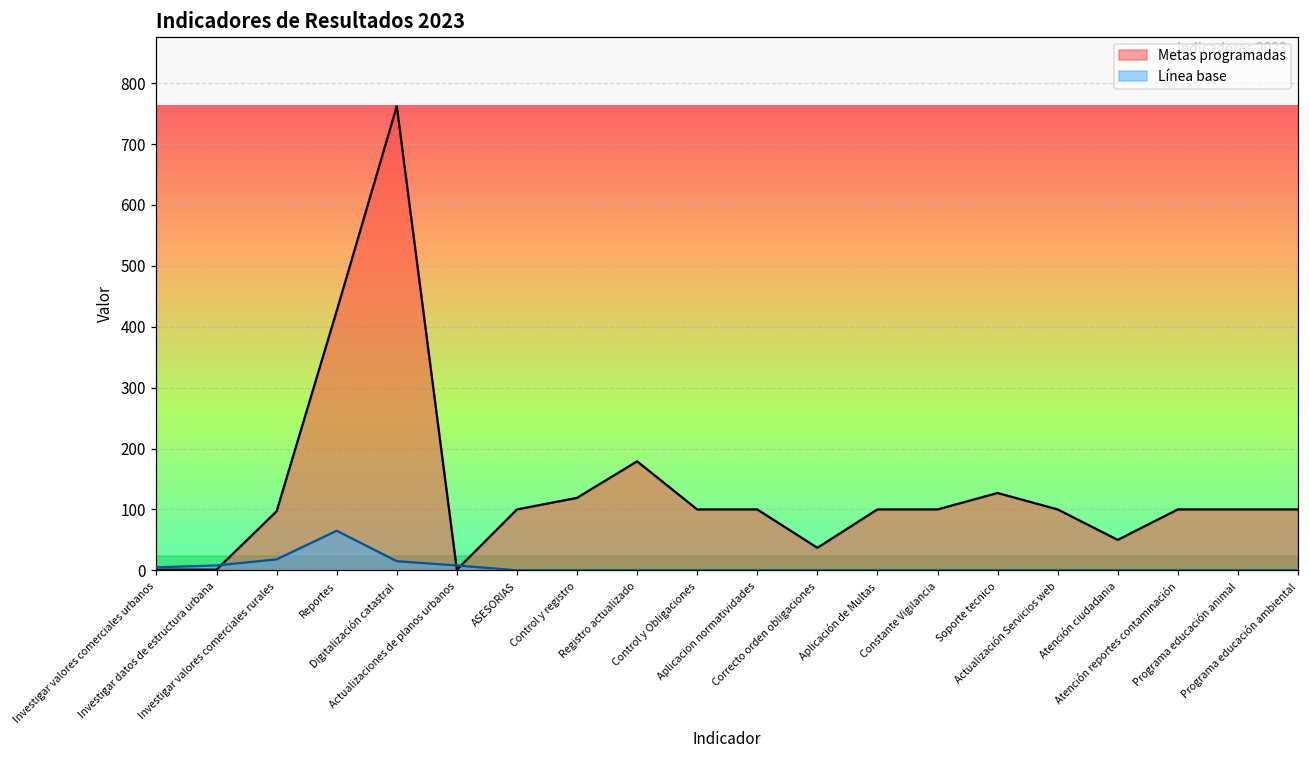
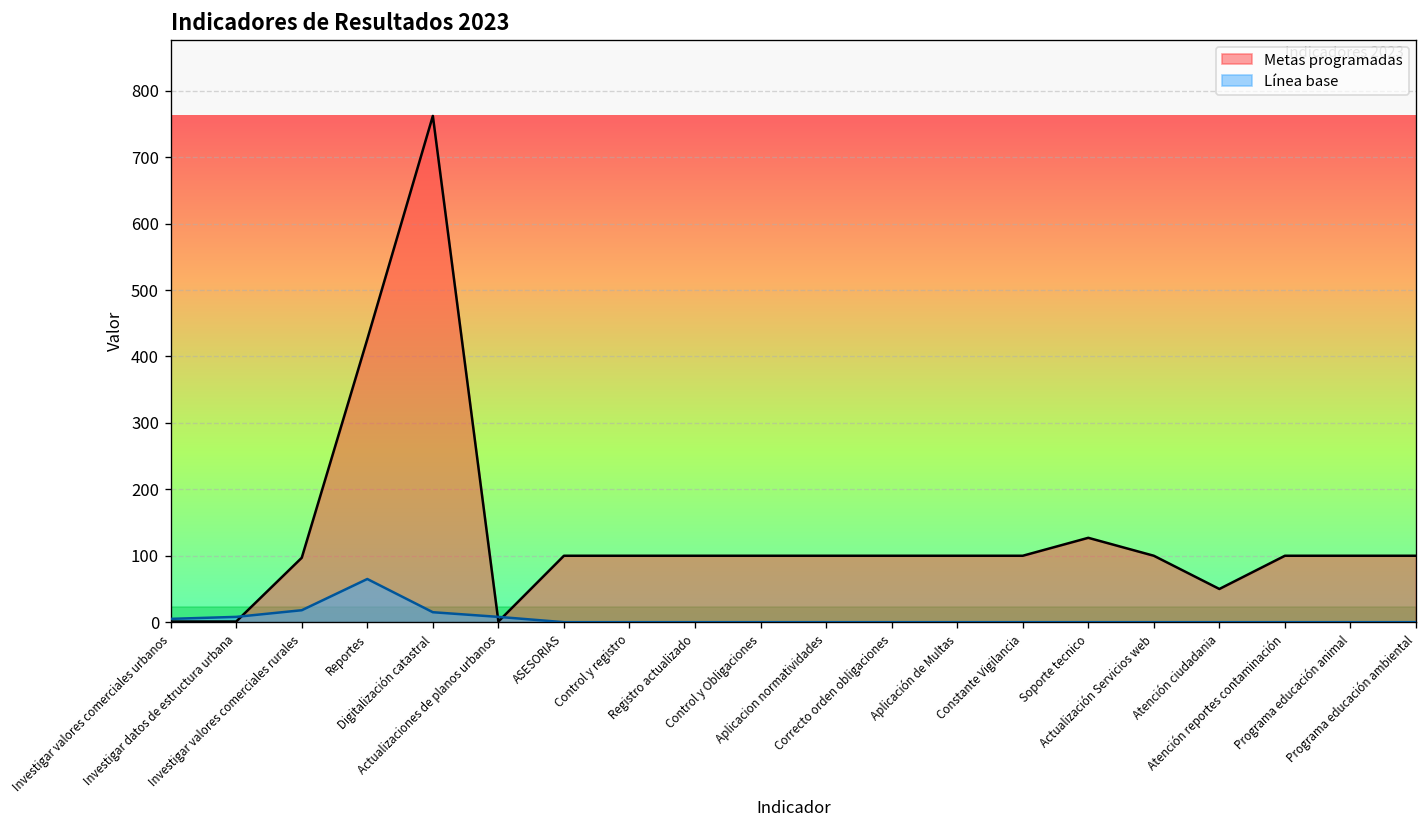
Metas programadas, Control y registro: 120 -> 100
Metas programadas, Registro actualizado: 180 -> 100
Metas programadas, Correcto orden obligaciones: 40 -> 100
